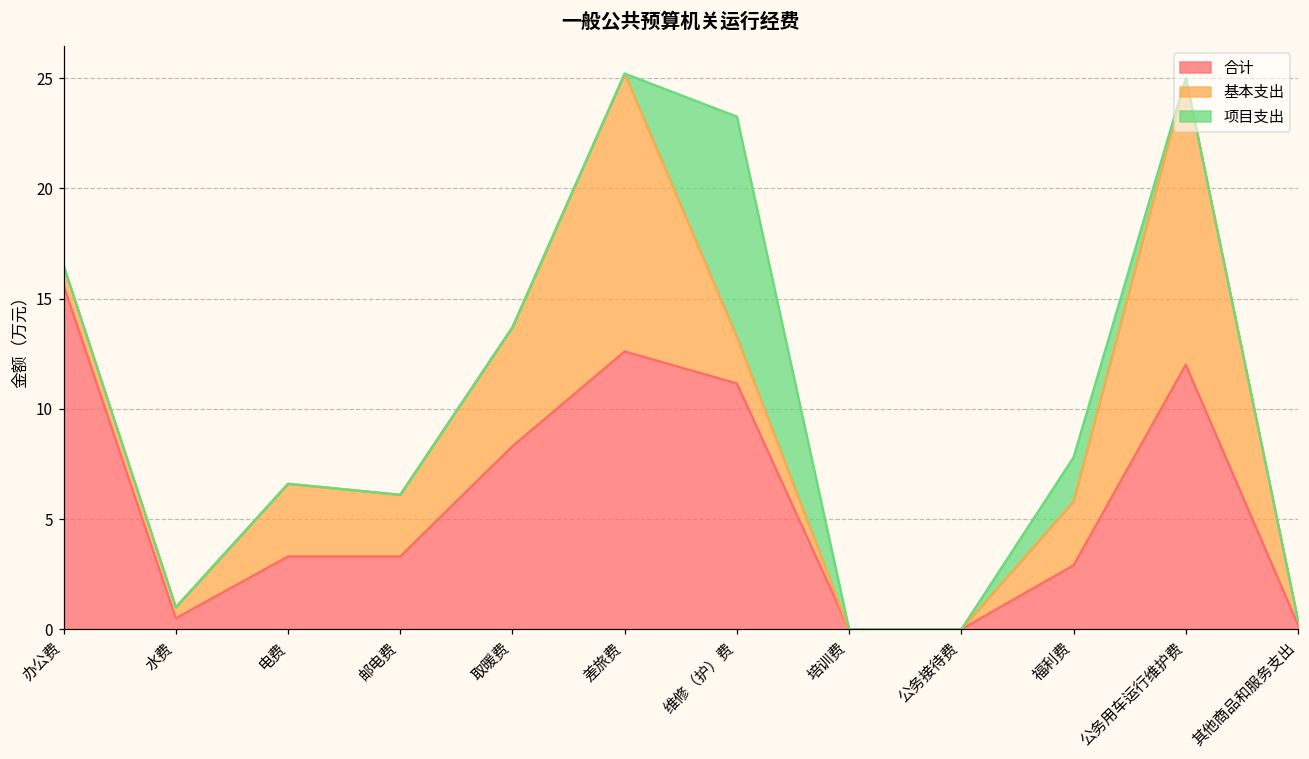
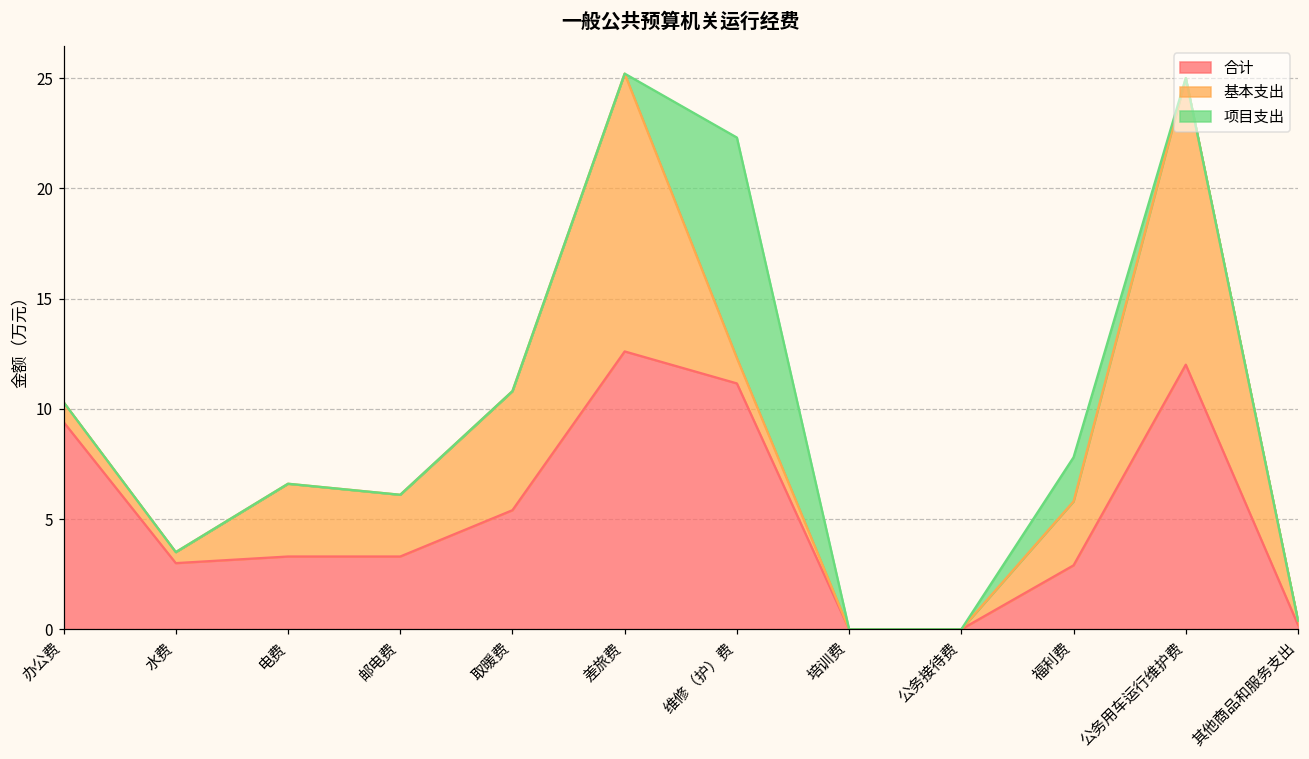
合计, 办公费: 15.6 -> 9.4
合计, 水费: 0.5 -> 3.0
合计, 取暖费: 8.3 -> 5.4
基本支出, 维修（护）费: 2.1 -> 1.2
